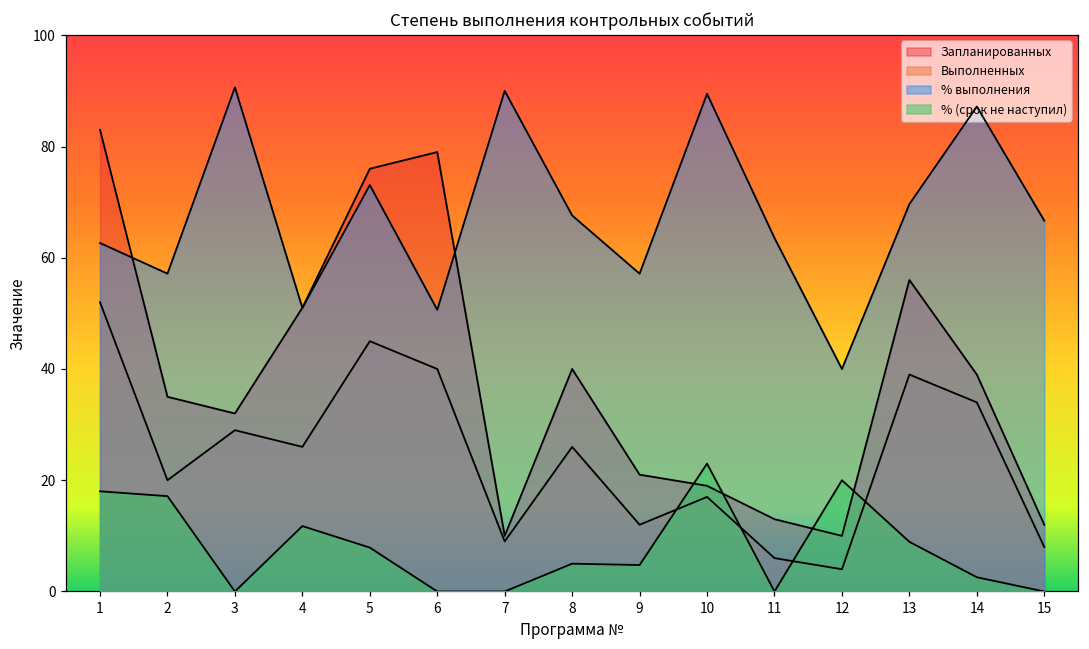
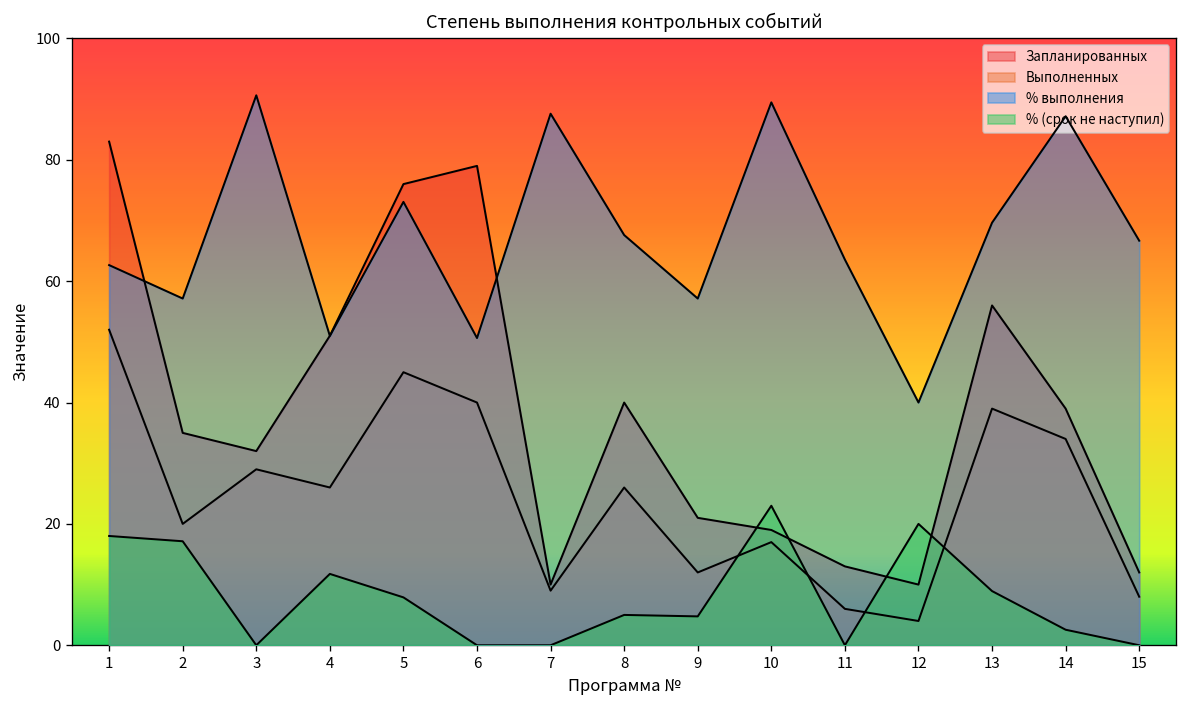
% выполнения, 7: 90 -> 88
